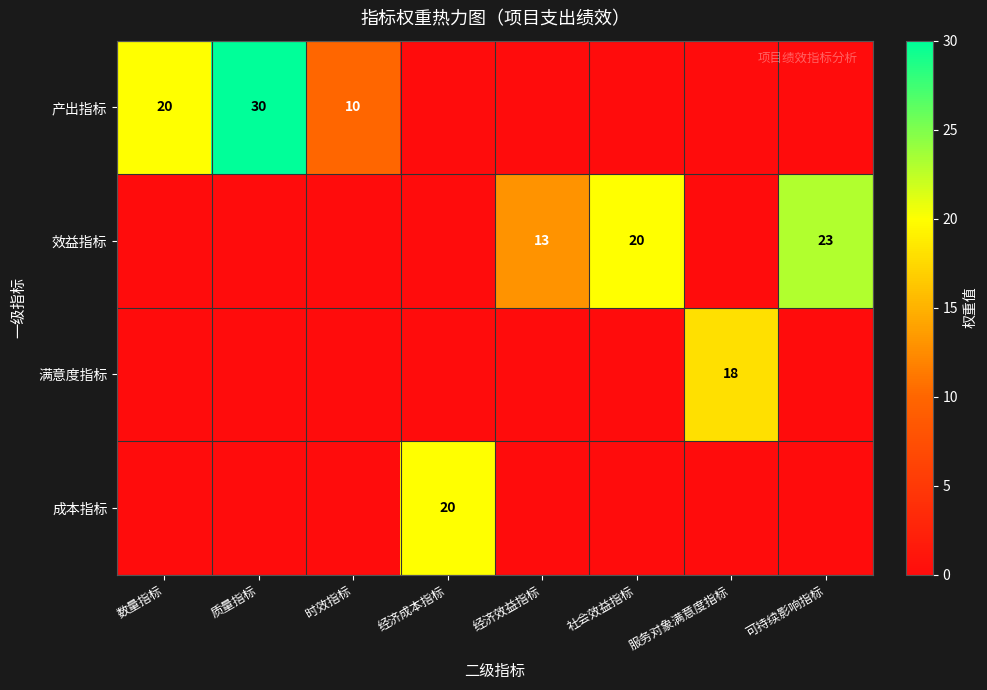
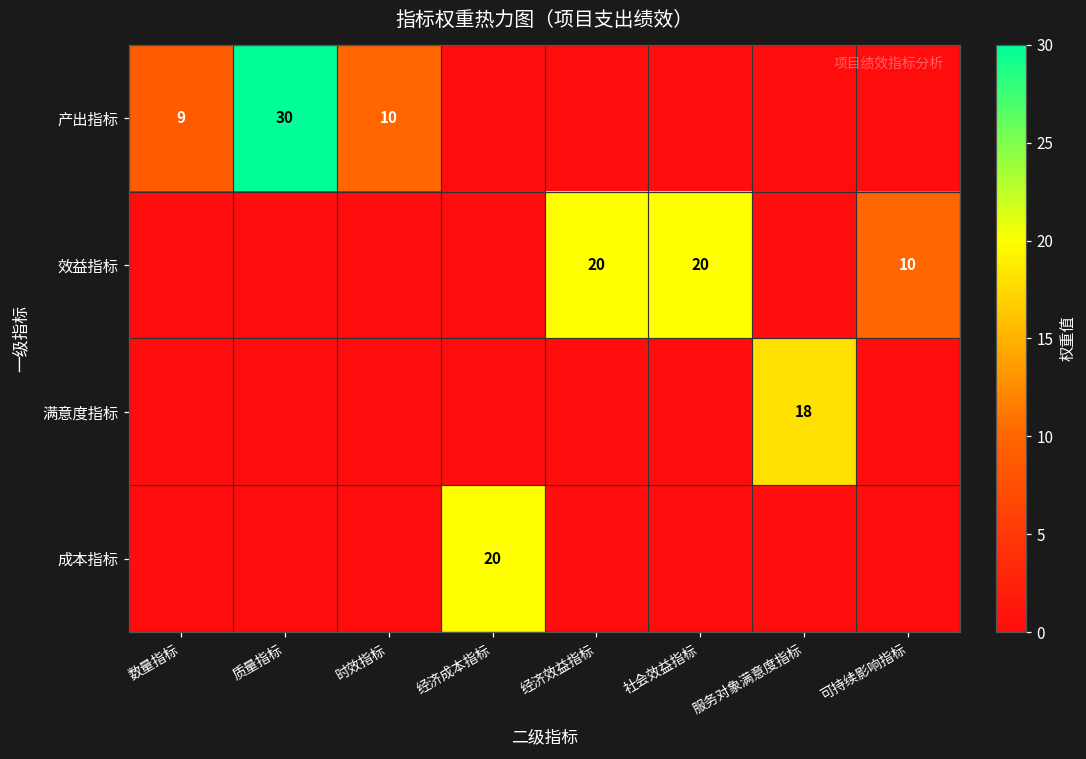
产出指标, 数量指标: 20 -> 9
效益指标, 经济效益指标: 13 -> 20
效益指标, 可持续影响指标: 23 -> 10
